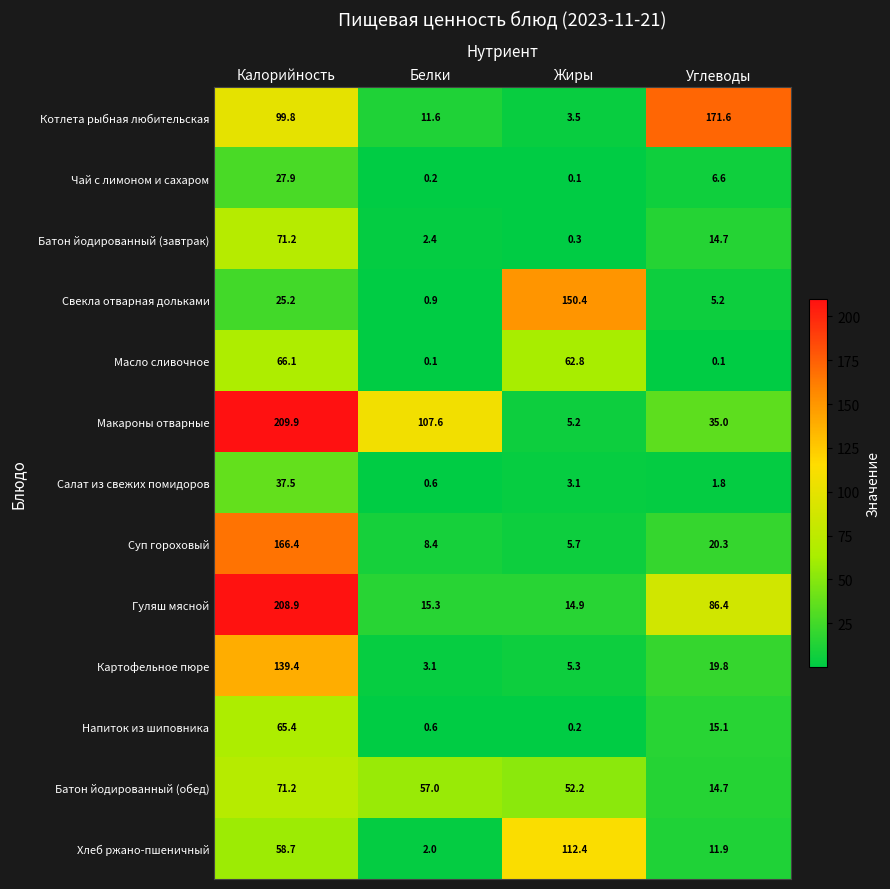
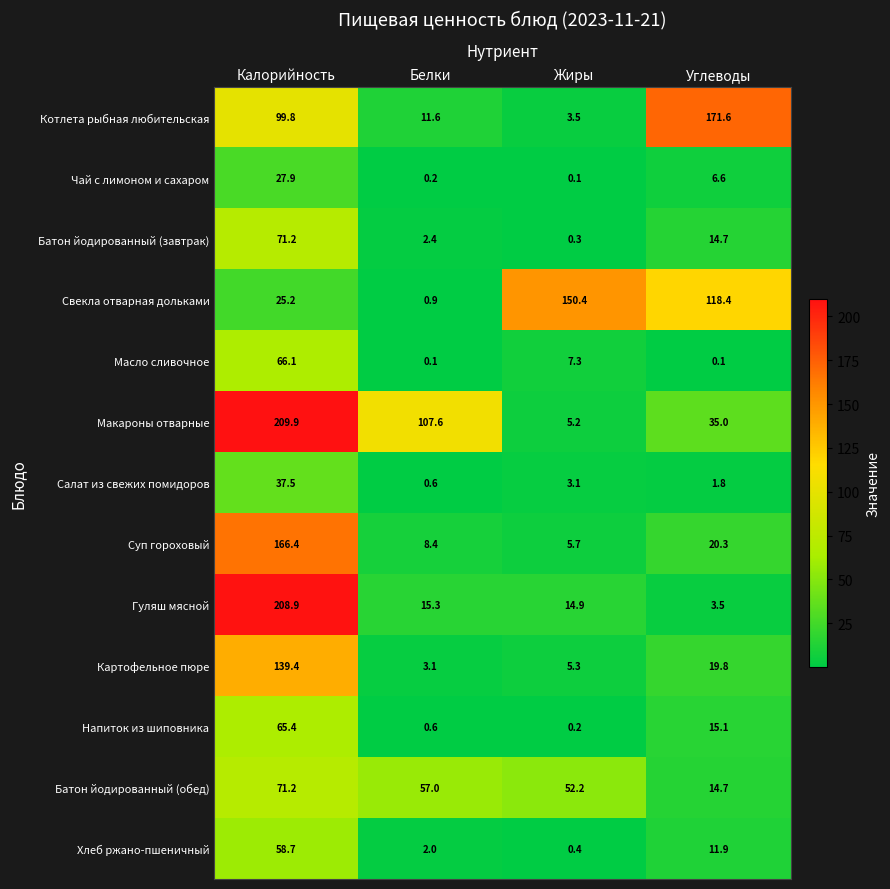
Свекла отварная дольками, Углеводы: 5.2 -> 118.4
Масло сливочное, Жиры: 62.8 -> 7.3
Гуляш мясной, Углеводы: 86.4 -> 3.5
Хлеб ржано-пшеничный, Жиры: 112.4 -> 0.4
